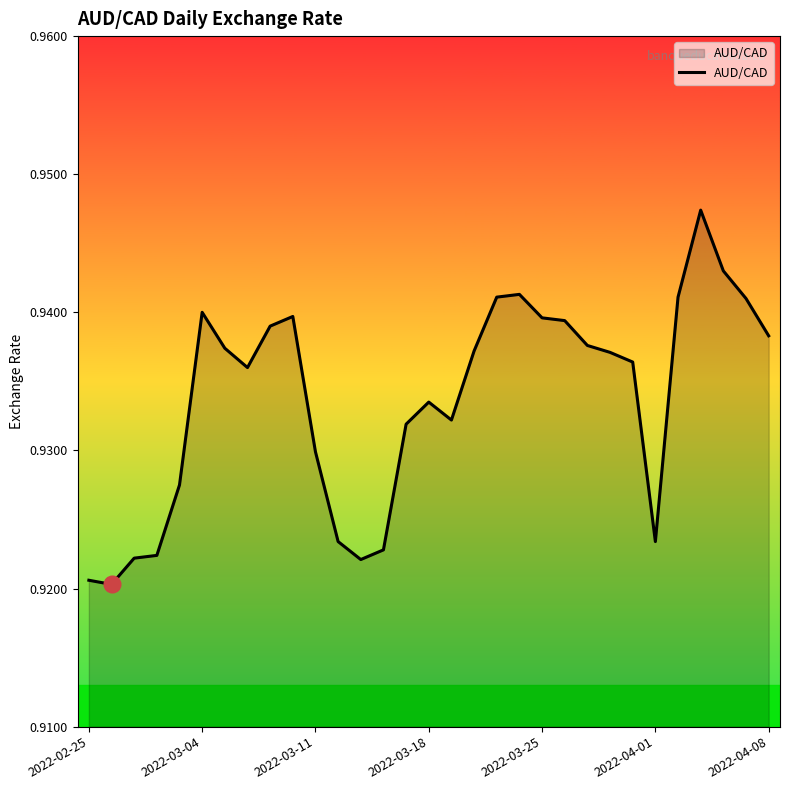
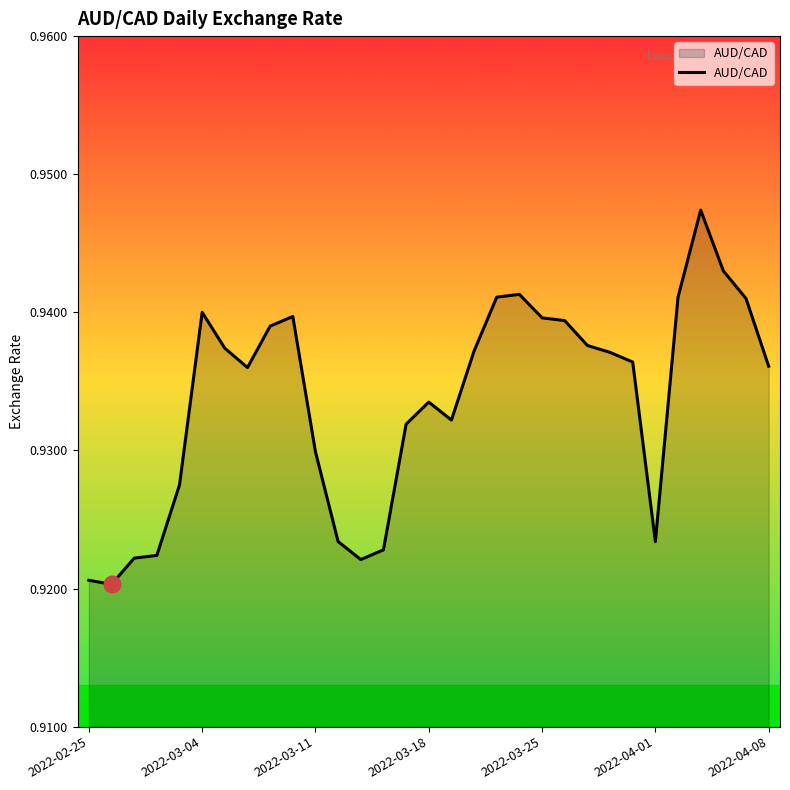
AUD/CAD, 2022-04-08: 0.9383 -> 0.9361
